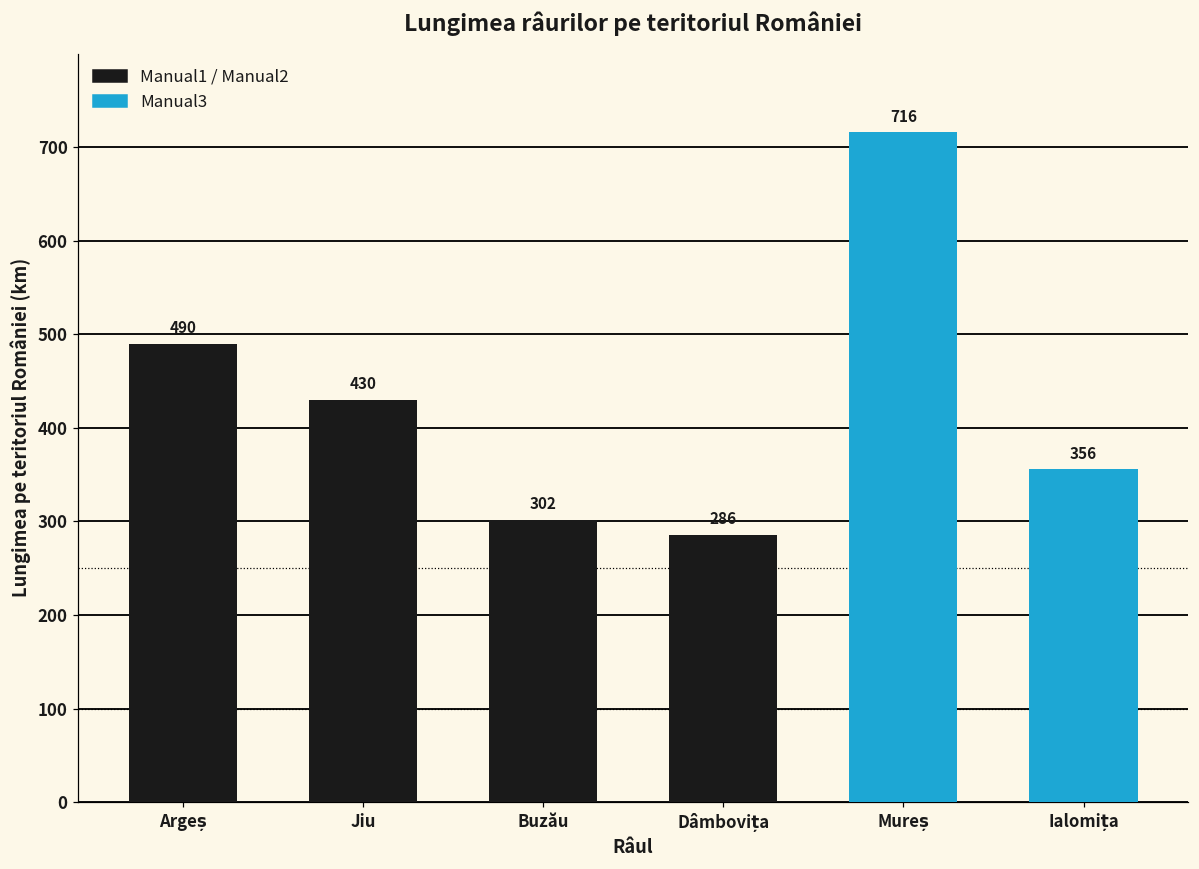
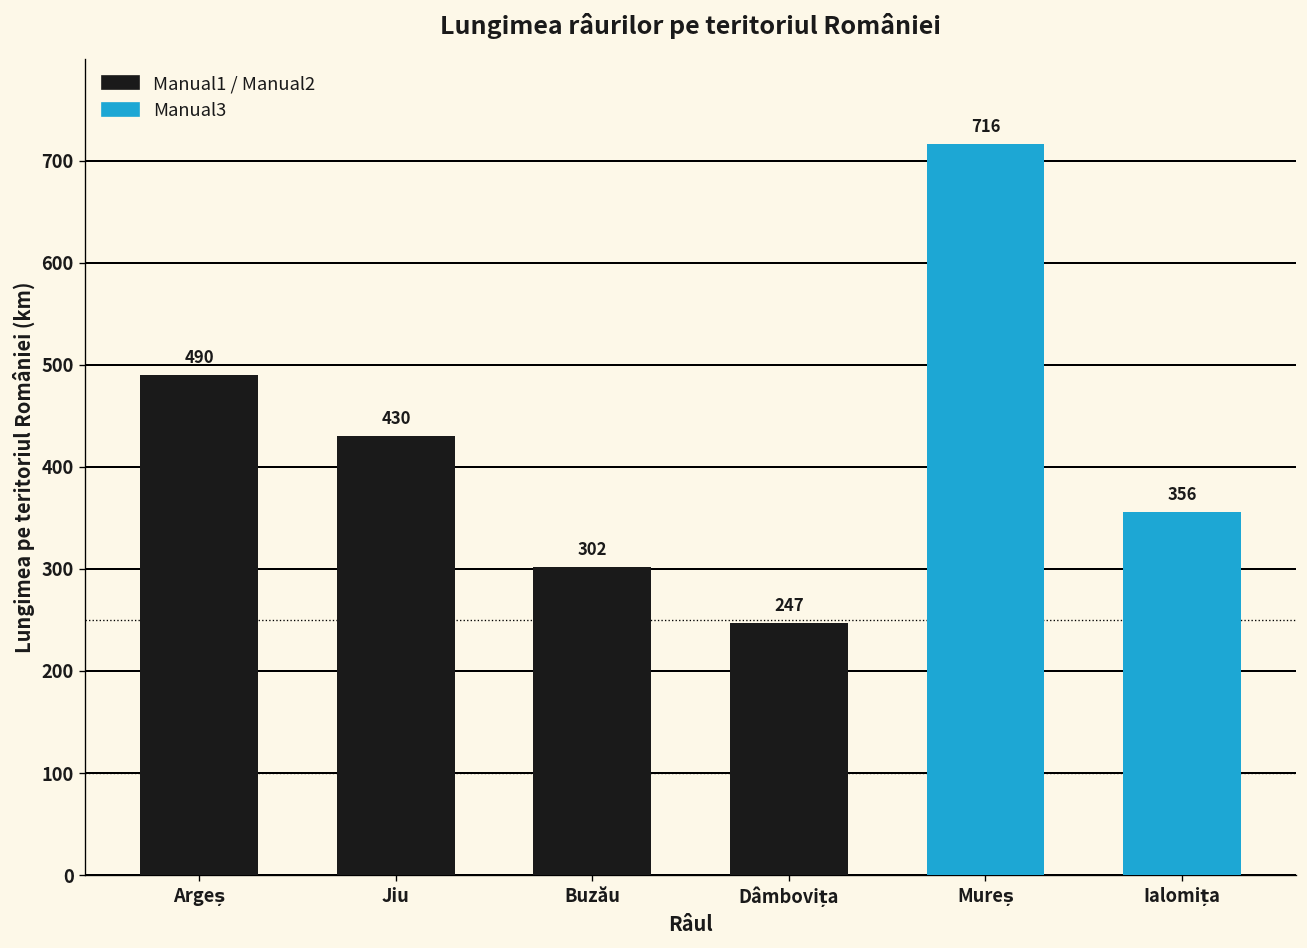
Dâmbovița: 286 -> 247
